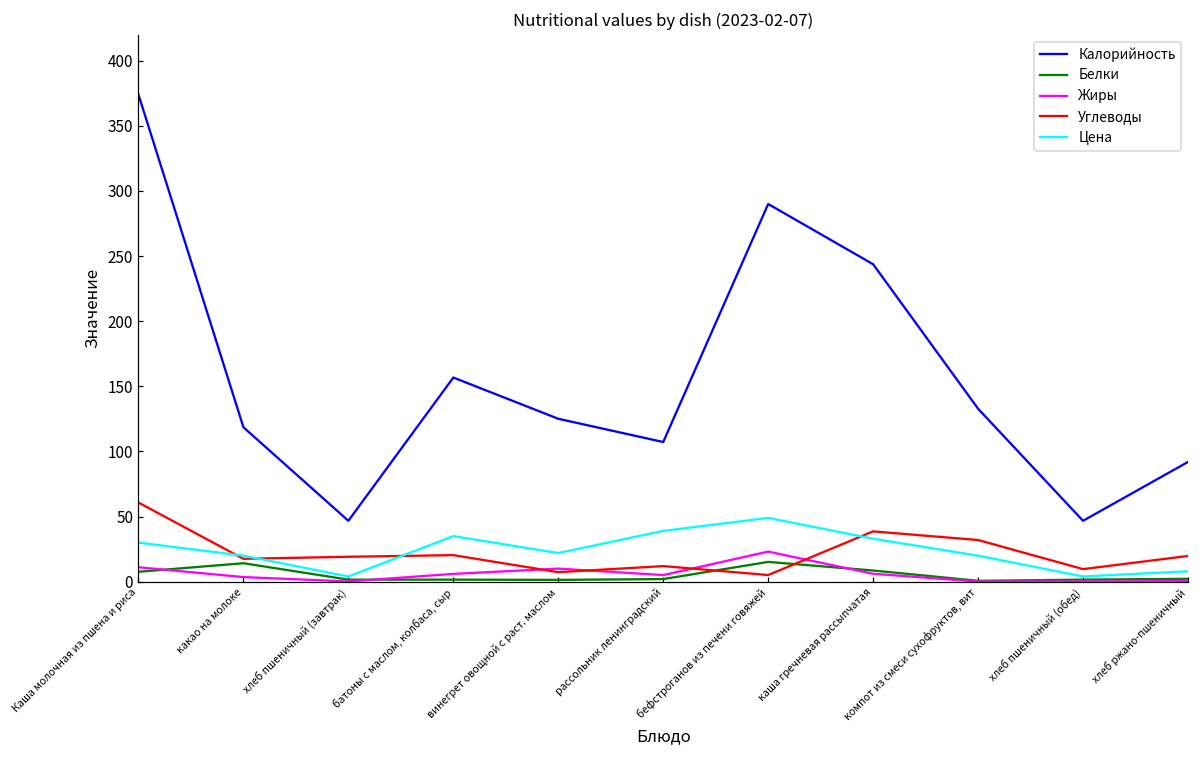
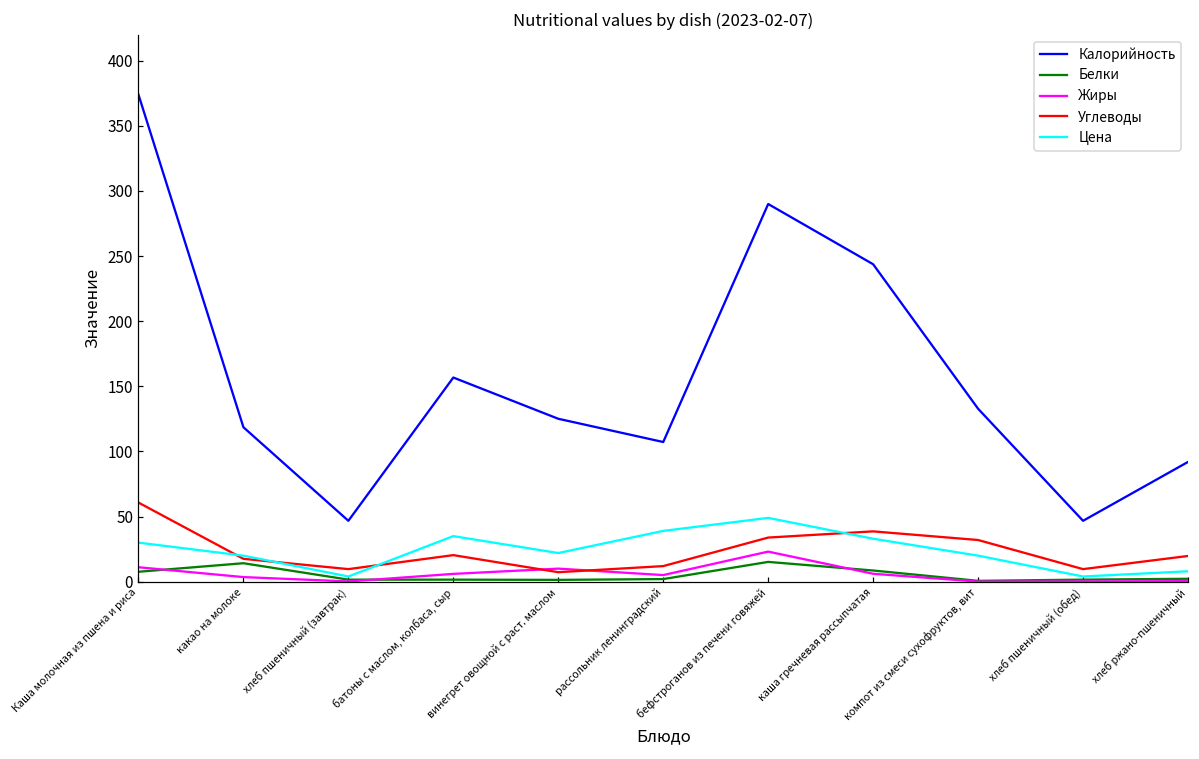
Углеводы, хлеб пшеничный (завтрак): 19 -> 10
Углеводы, бефстроганов из печени говяжей: 5 -> 34
